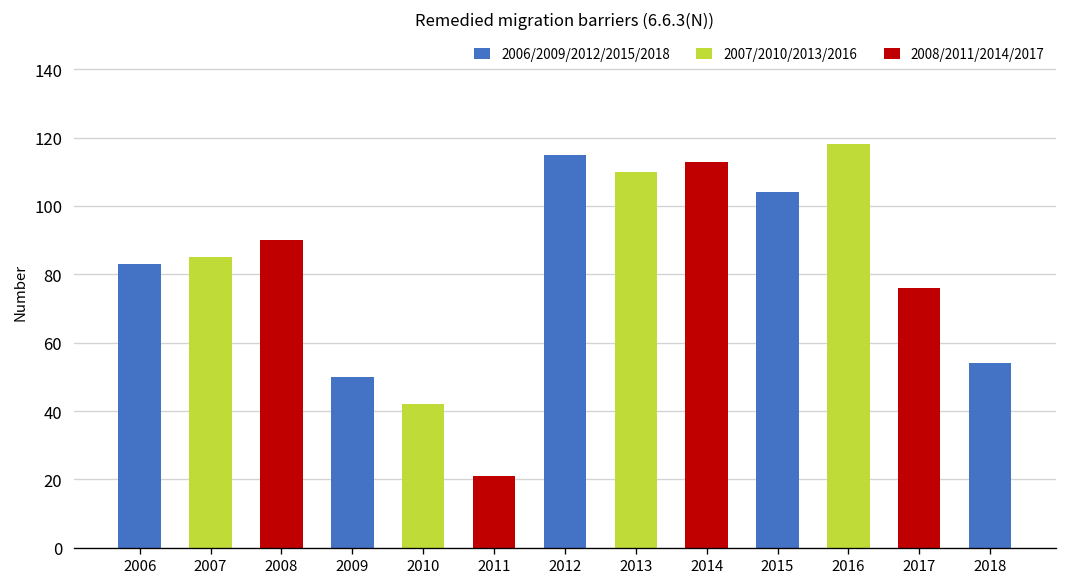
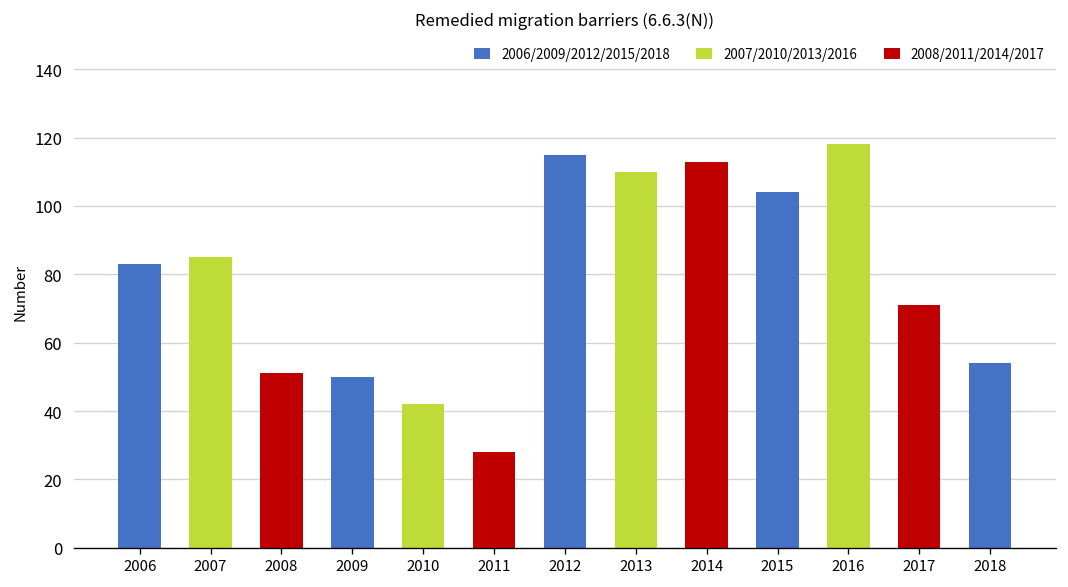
2008/2011/2014/2017, 2008: 90 -> 51
2008/2011/2014/2017, 2011: 21 -> 28
2008/2011/2014/2017, 2017: 76 -> 71
